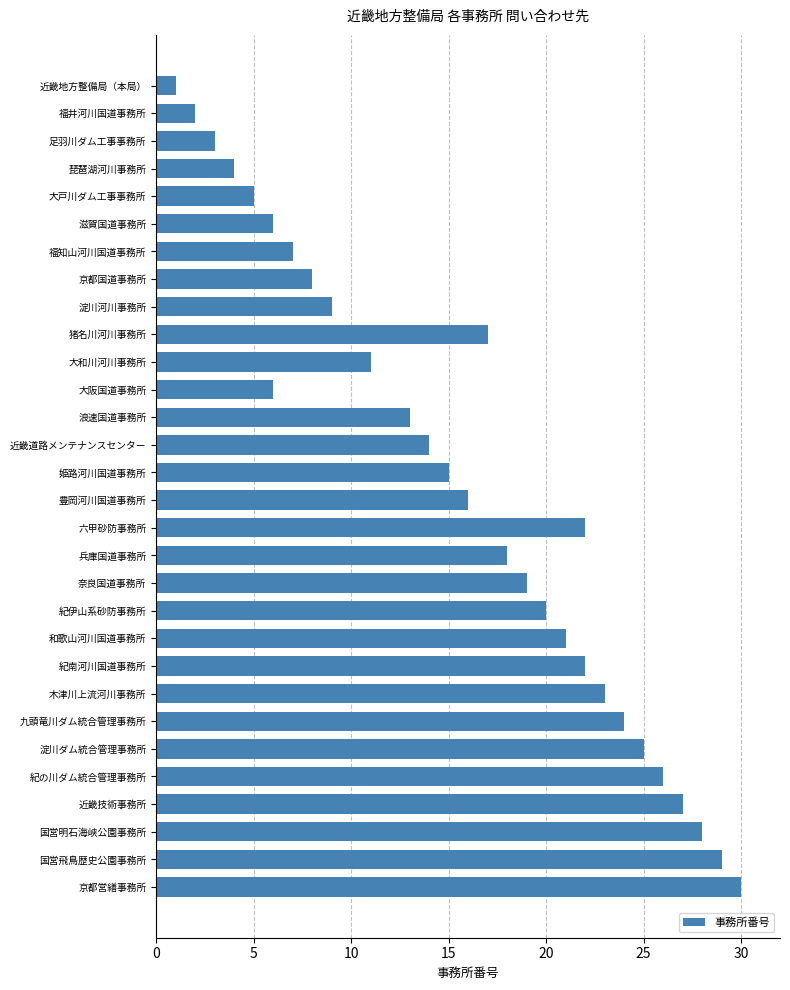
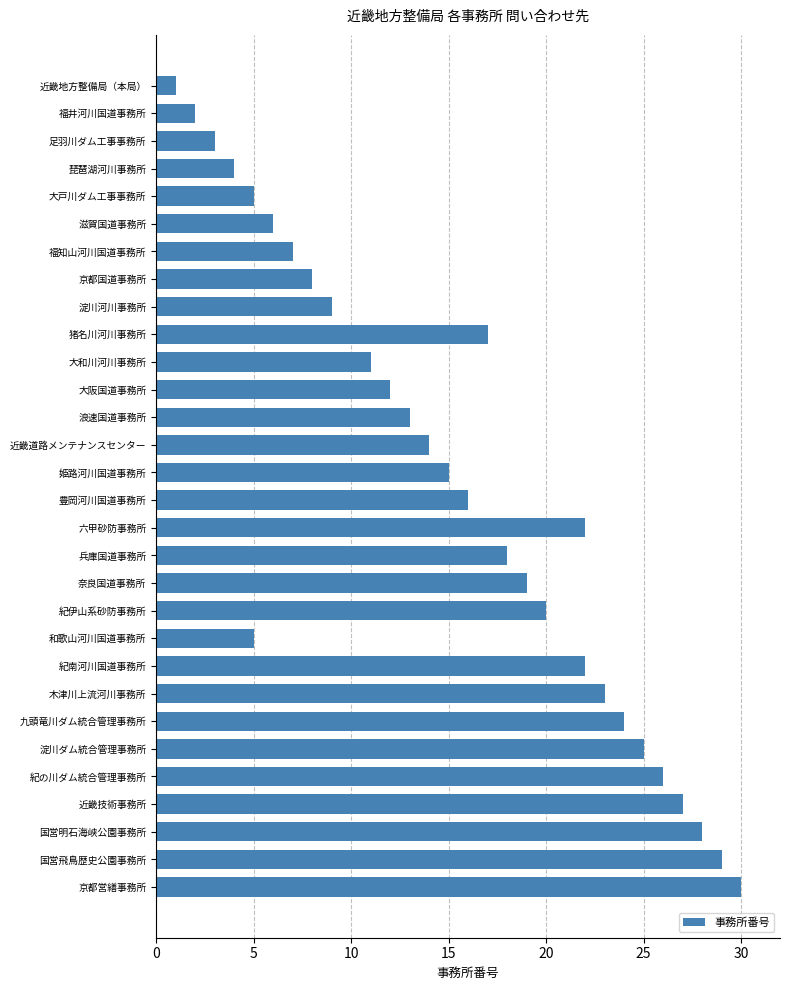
大阪国道事務所: 6 -> 12
和歌山河川国道事務所: 21 -> 5
